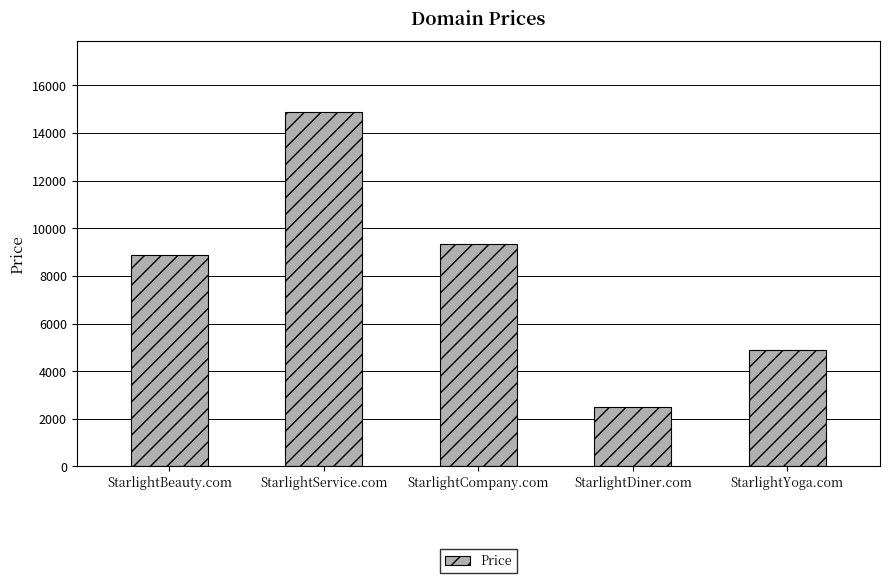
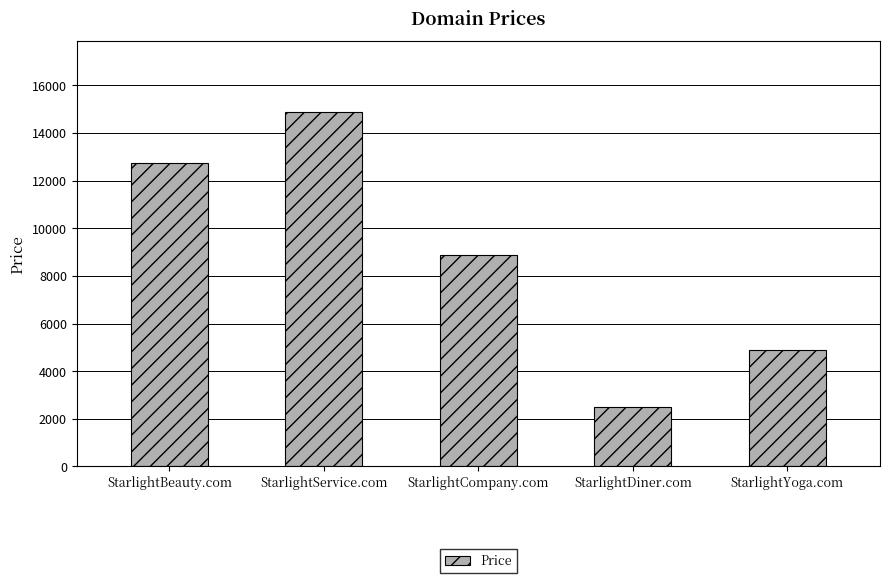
StarlightBeauty.com: 8900 -> 12700
StarlightCompany.com: 9300 -> 8900
